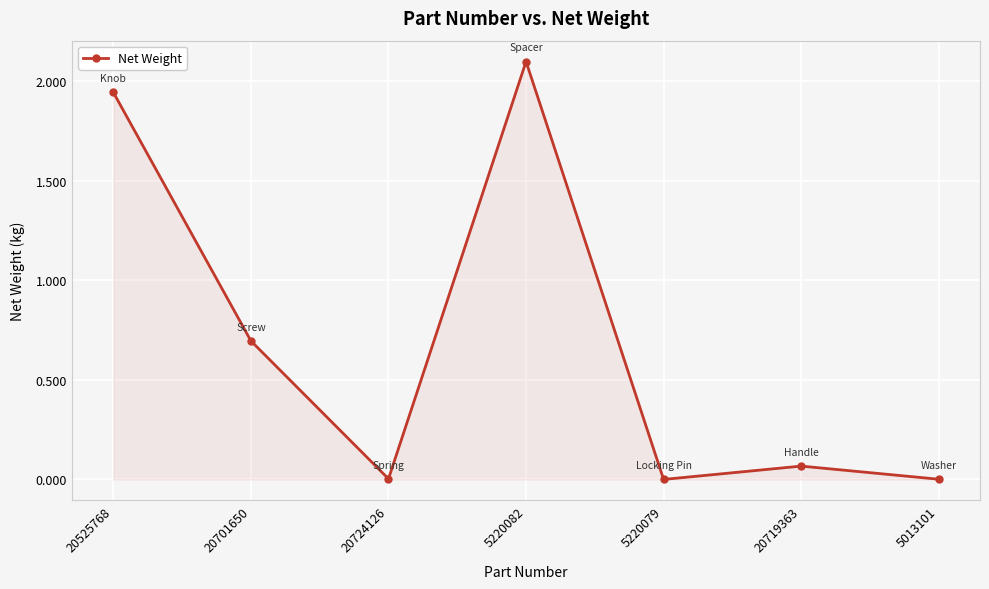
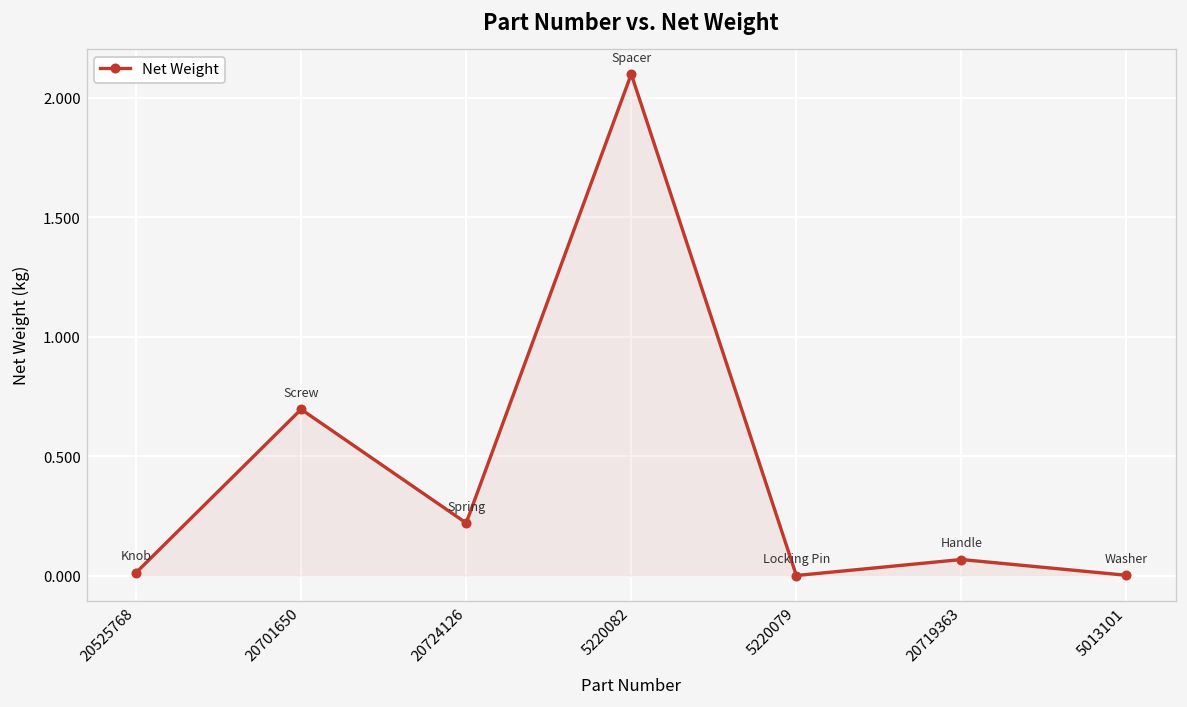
20525768: 1.95 -> 0.01
20724126: 0.00 -> 0.22
